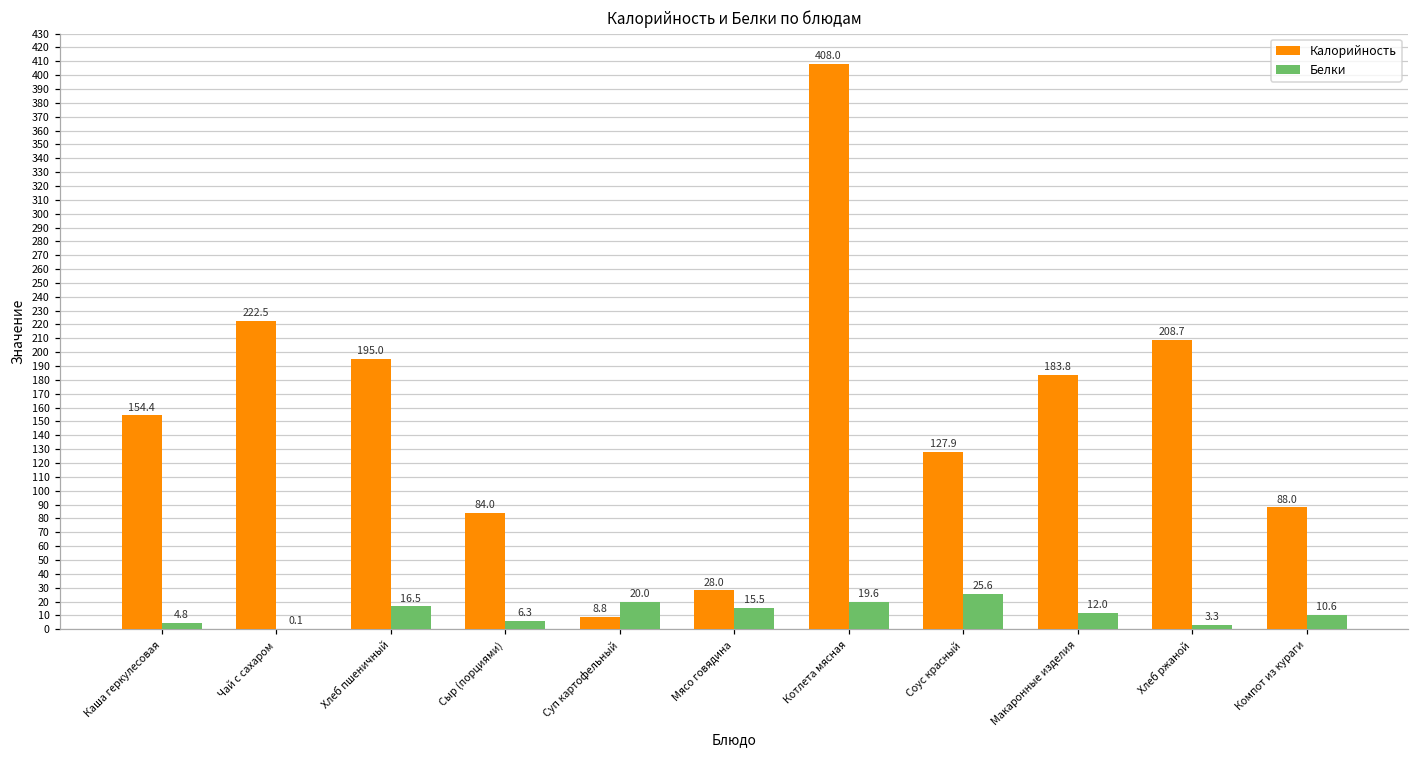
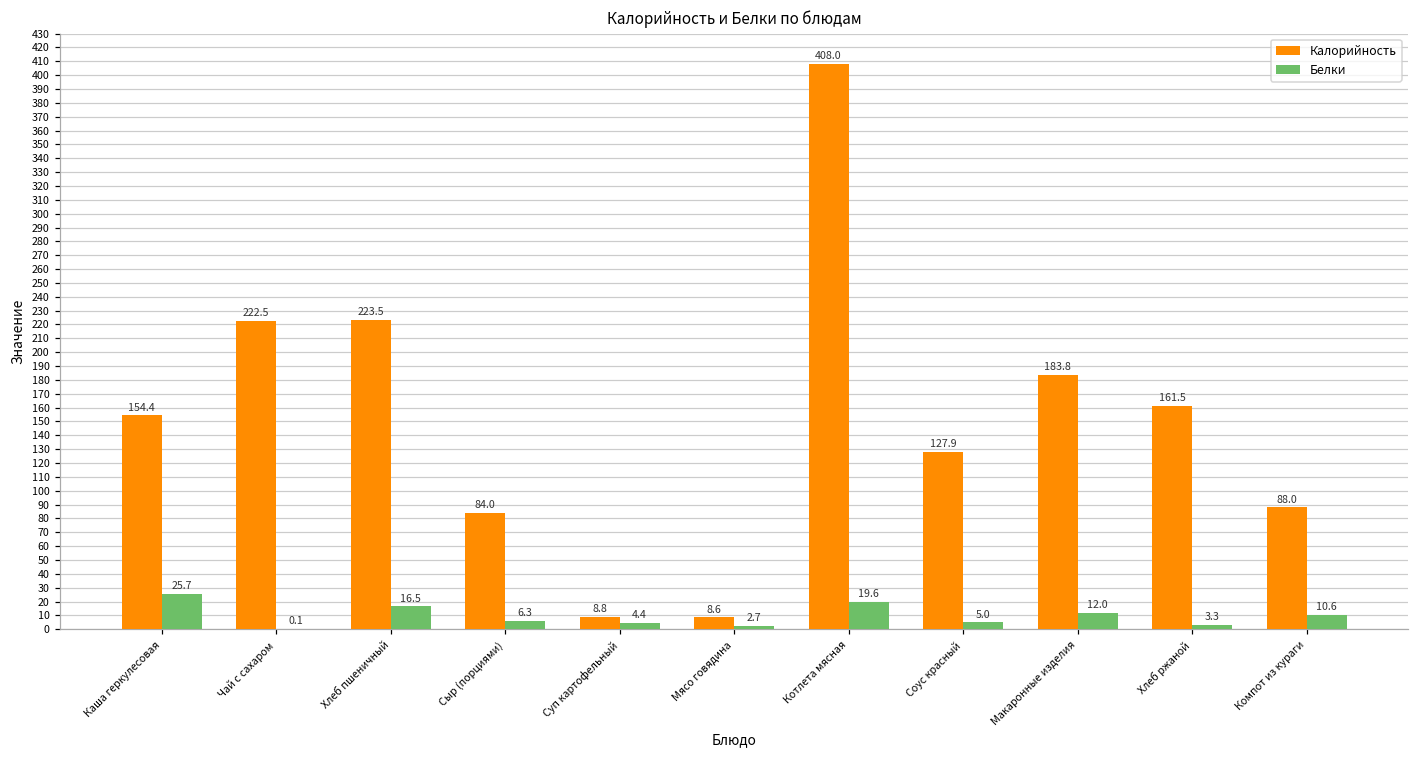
Белки, Каша геркулесовая: 4.8 -> 25.7
Калорийность, Хлеб пшеничный: 195.0 -> 223.5
Белки, Суп картофельный: 20.0 -> 4.4
Калорийность, Мясо говядина: 28.0 -> 8.6
Белки, Мясо говядина: 15.5 -> 2.7
Белки, Соус красный: 25.6 -> 5.0
Калорийность, Хлеб ржаной: 208.7 -> 161.5
